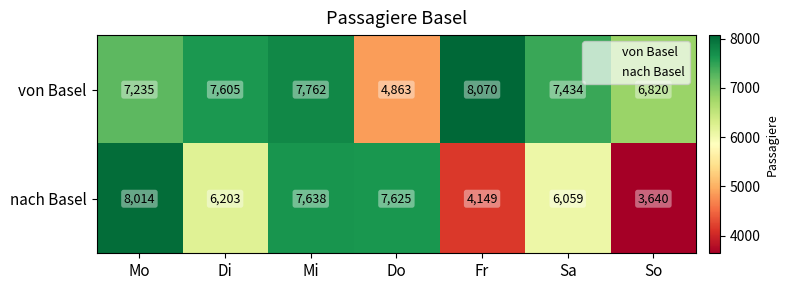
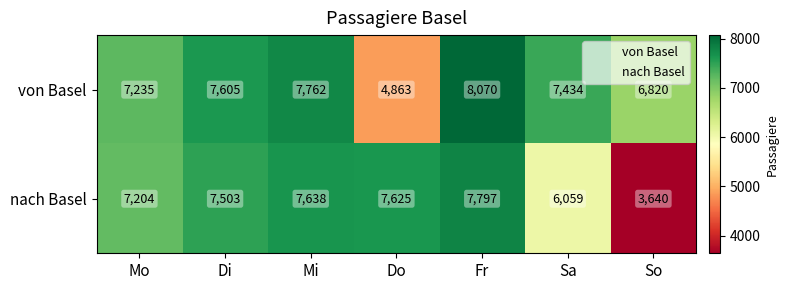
nach Basel, Mo: 8,014 -> 7,204
nach Basel, Di: 6,203 -> 7,503
nach Basel, Fr: 4,149 -> 7,797
